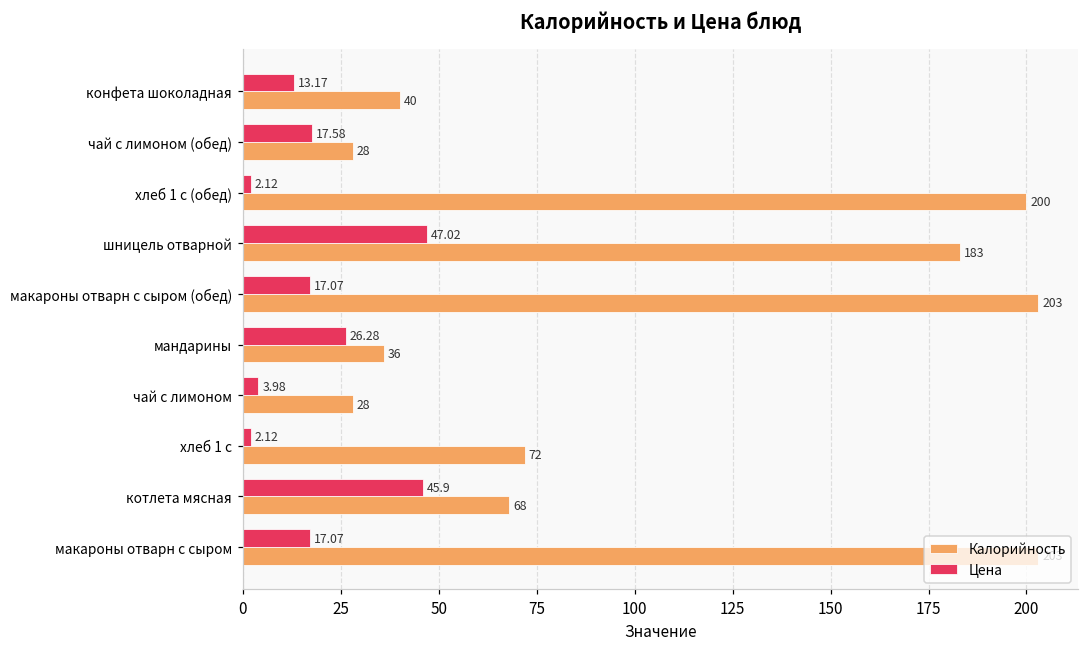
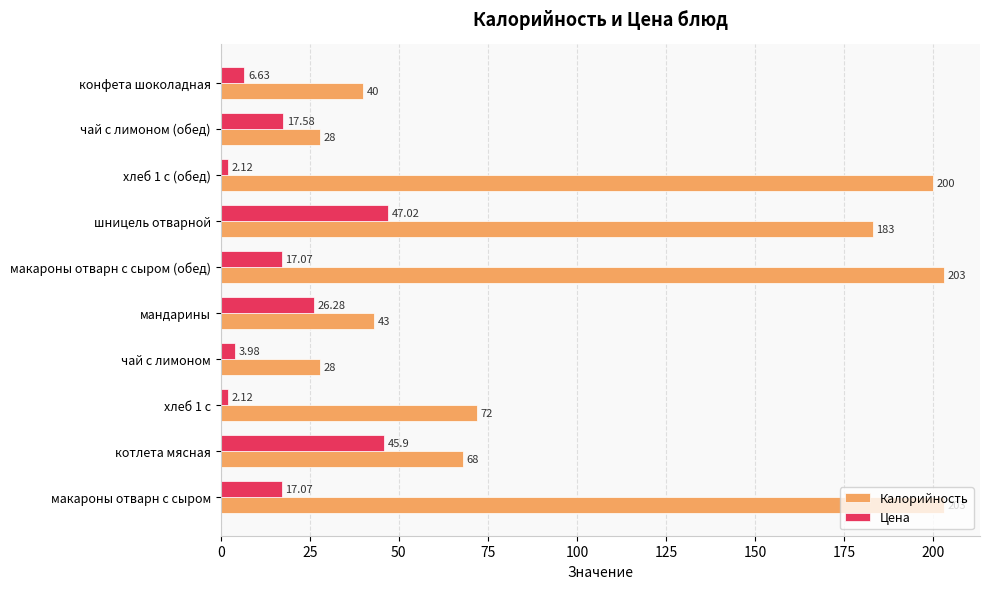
Цена, конфета шоколадная: 13.17 -> 6.63
Калорийность, мандарины: 36 -> 43
